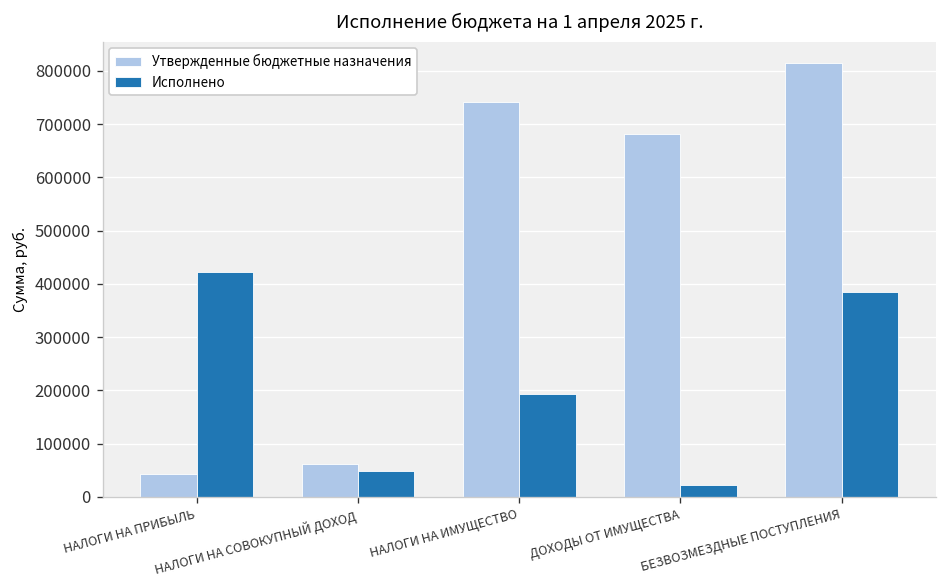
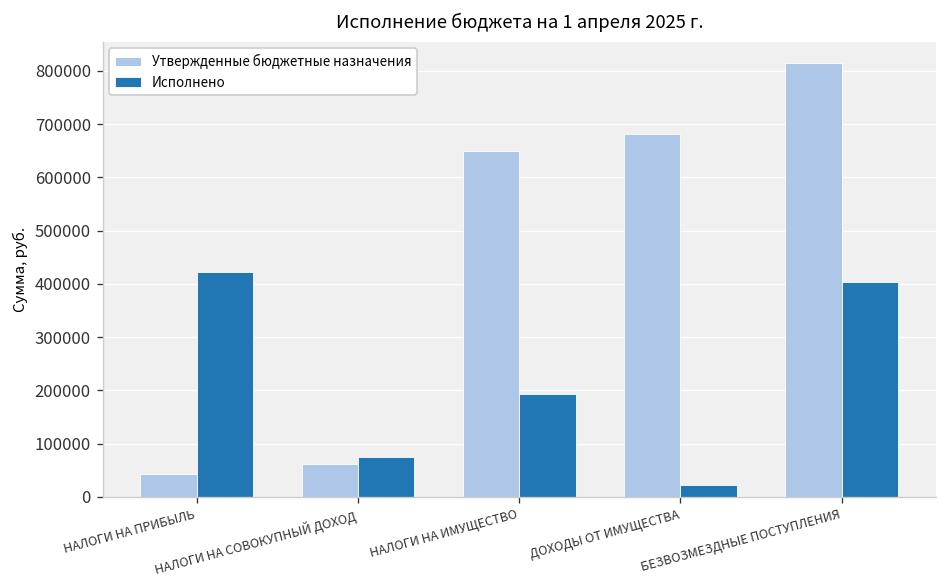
Исполнено, НАЛОГИ НА СОВОКУПНЫЙ ДОХОД: 50000 -> 70000
Утвержденные бюджетные назначения, НАЛОГИ НА ИМУЩЕСТВО: 740000 -> 650000
Исполнено, БЕЗВОЗМЕЗДНЫЕ ПОСТУПЛЕНИЯ: 380000 -> 400000
